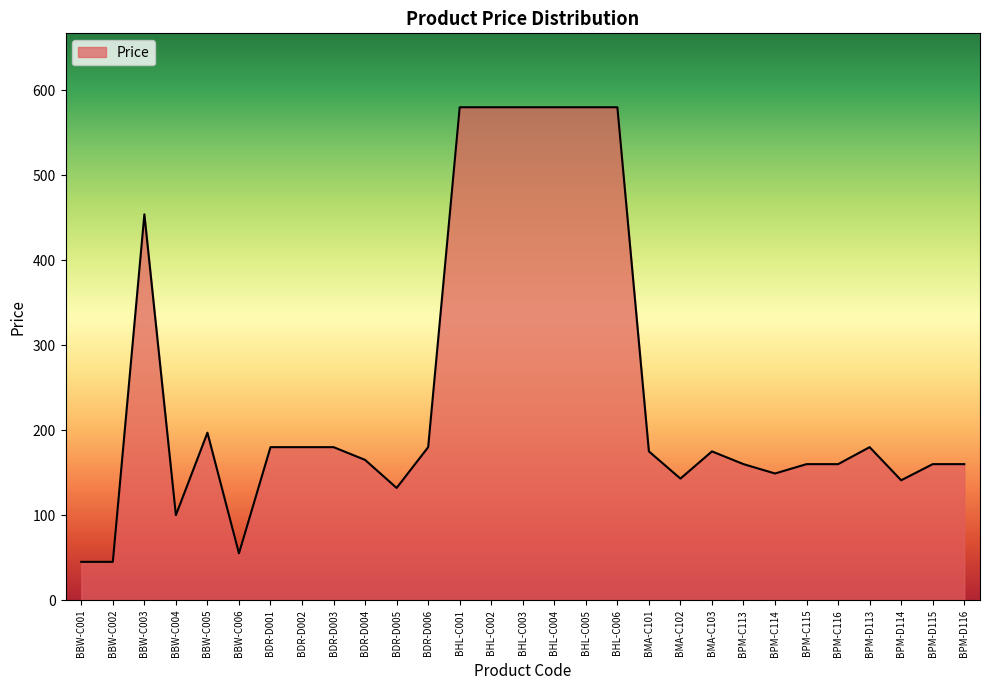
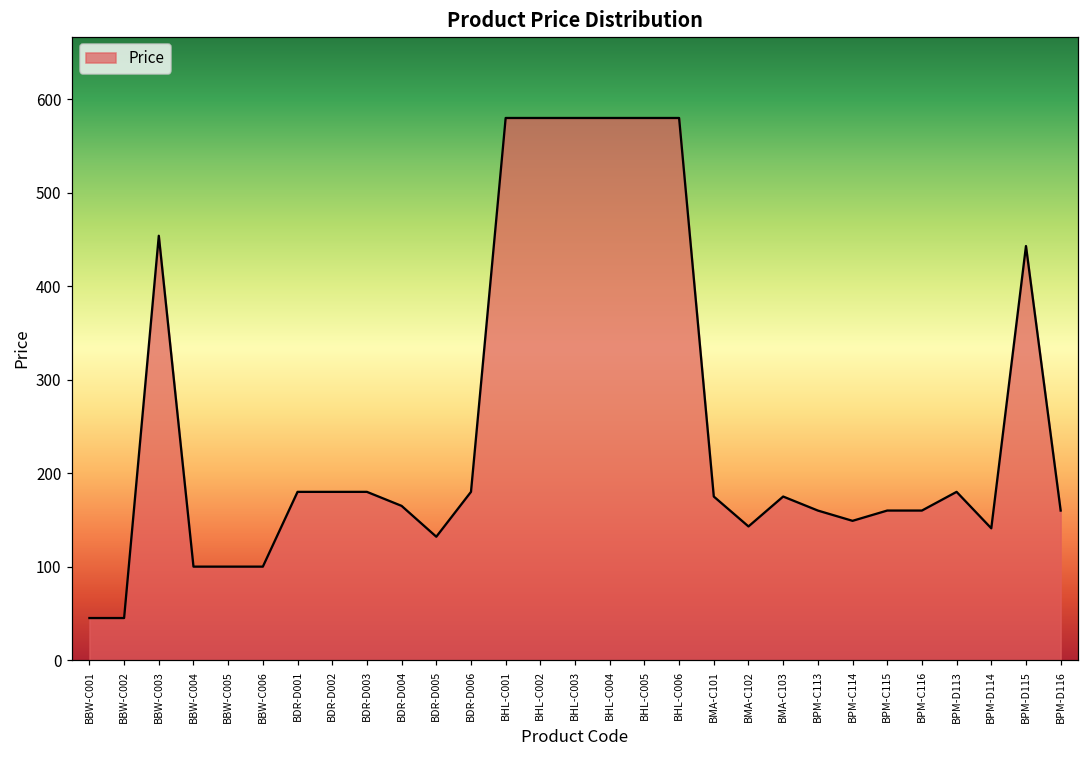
BBW-C005: 200 -> 100
BBW-C006: 60 -> 100
BPM-D115: 160 -> 440
